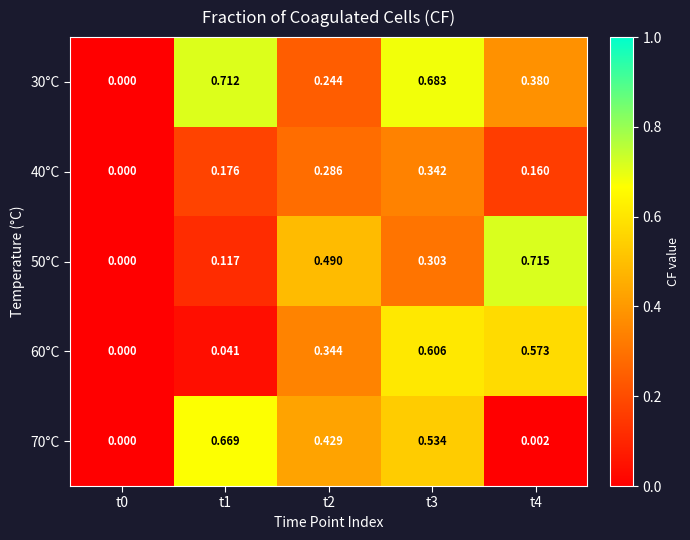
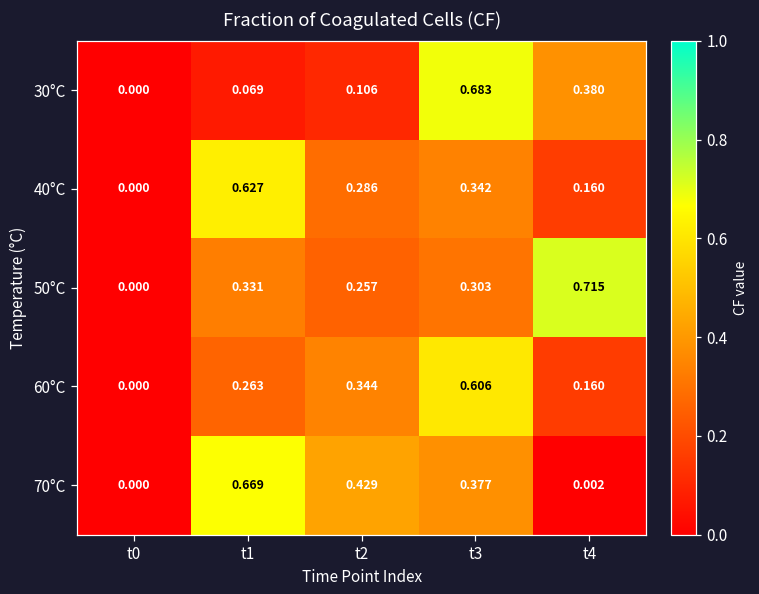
30°C, t1: 0.712 -> 0.069
30°C, t2: 0.244 -> 0.106
40°C, t1: 0.176 -> 0.627
50°C, t1: 0.117 -> 0.331
50°C, t2: 0.490 -> 0.257
60°C, t1: 0.041 -> 0.263
60°C, t4: 0.573 -> 0.160
70°C, t3: 0.534 -> 0.377
